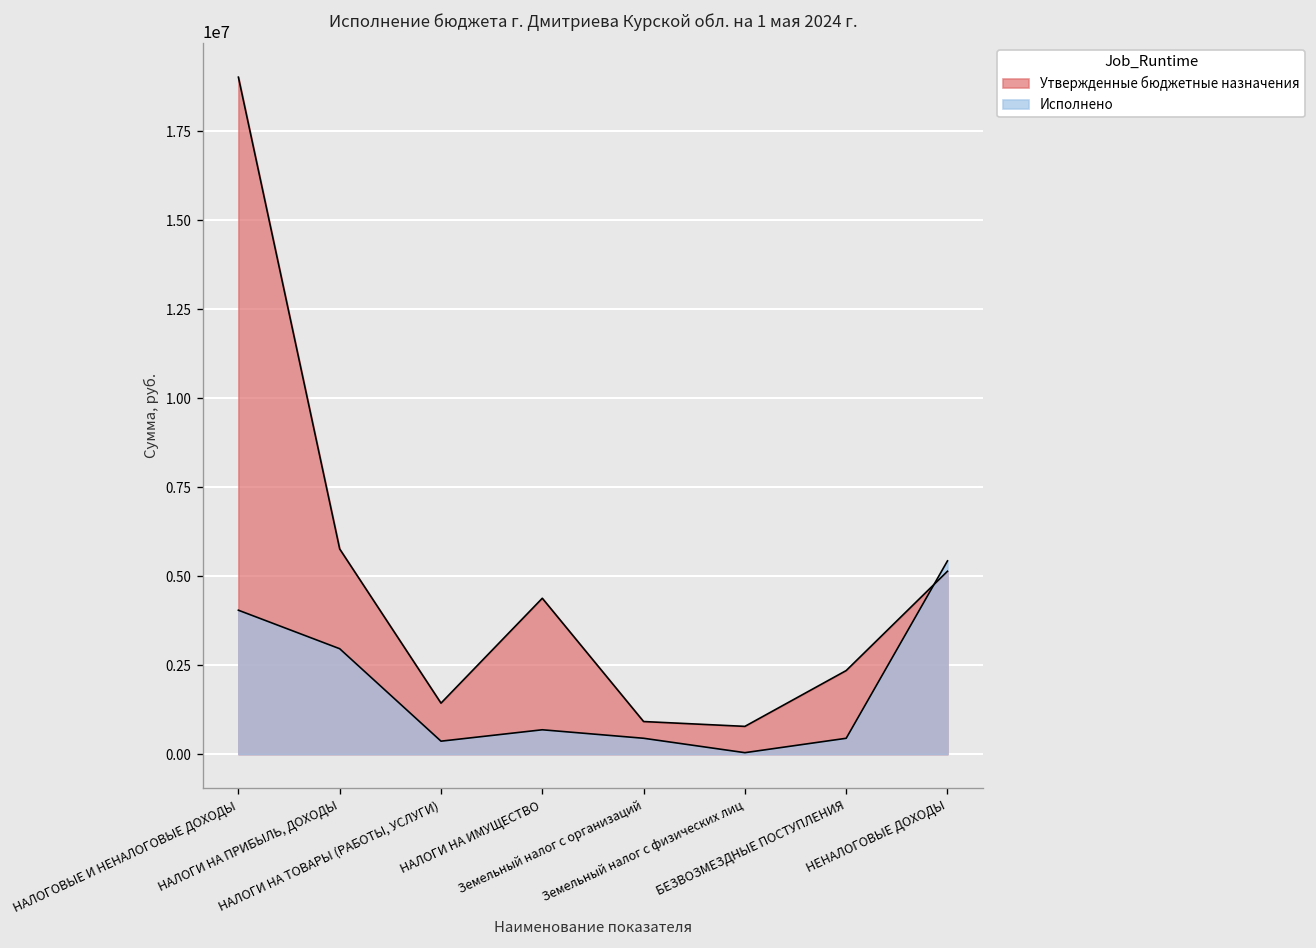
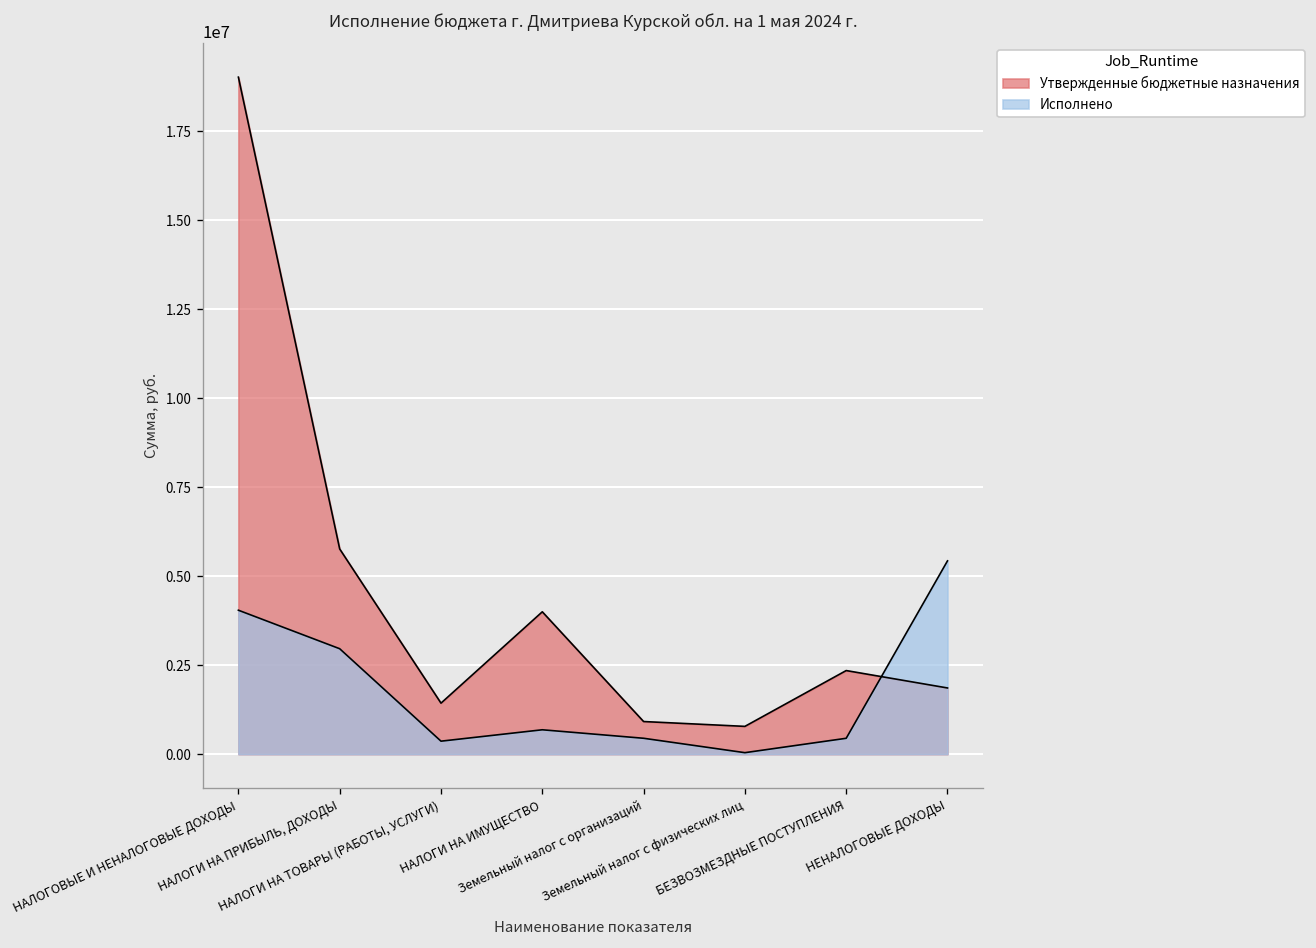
Утвержденные бюджетные назначения, НАЛОГИ НА ИМУЩЕСТВО: 4400000 -> 4000000
Утвержденные бюджетные назначения, НЕНАЛОГОВЫЕ ДОХОДЫ: 5100000 -> 1900000
